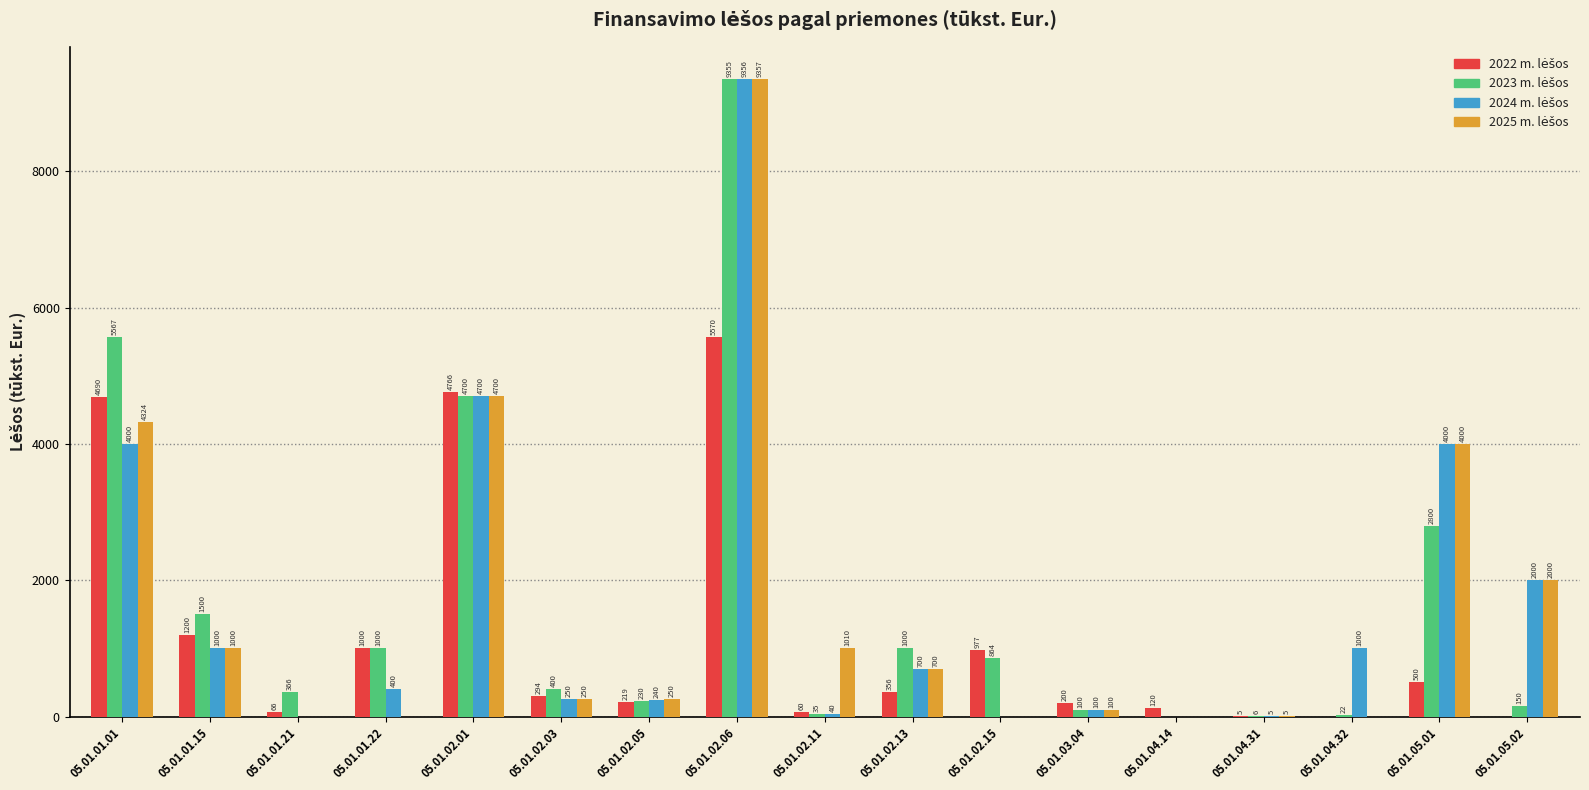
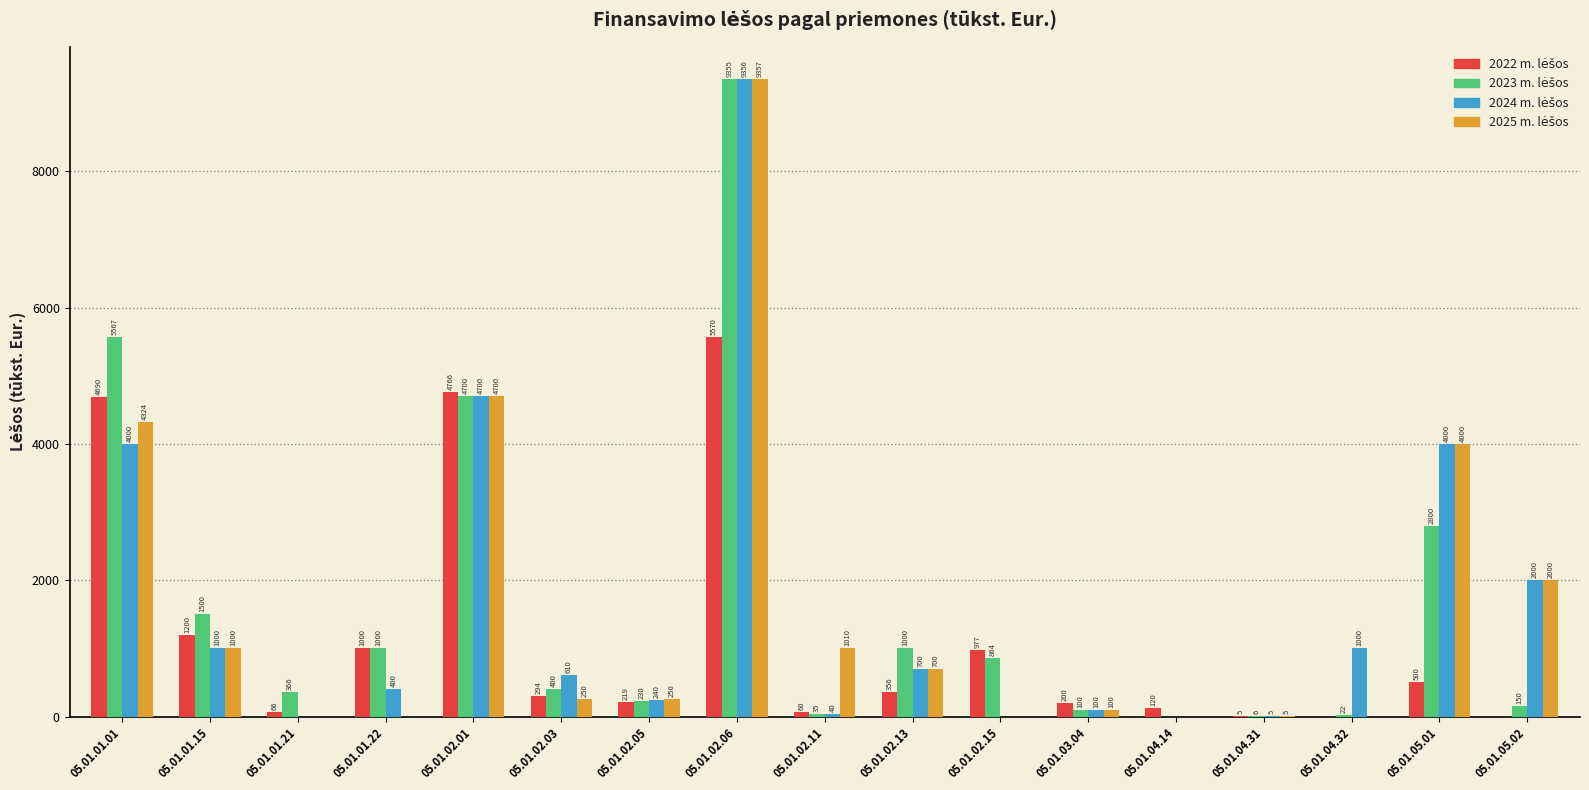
2024 m. lėšos, 05.01.02.03: 250 -> 610
